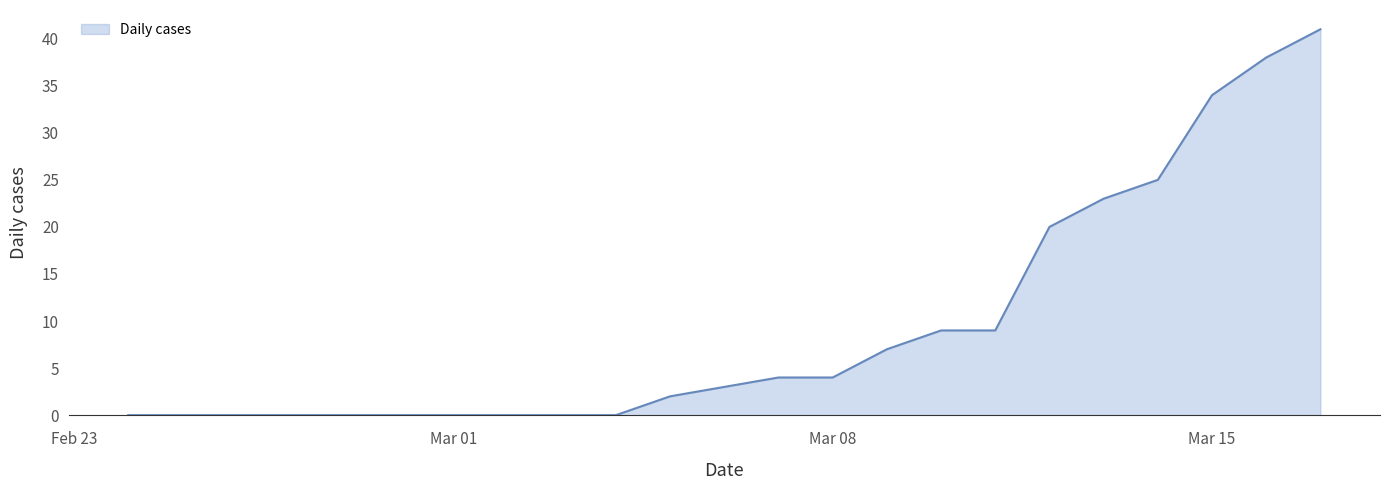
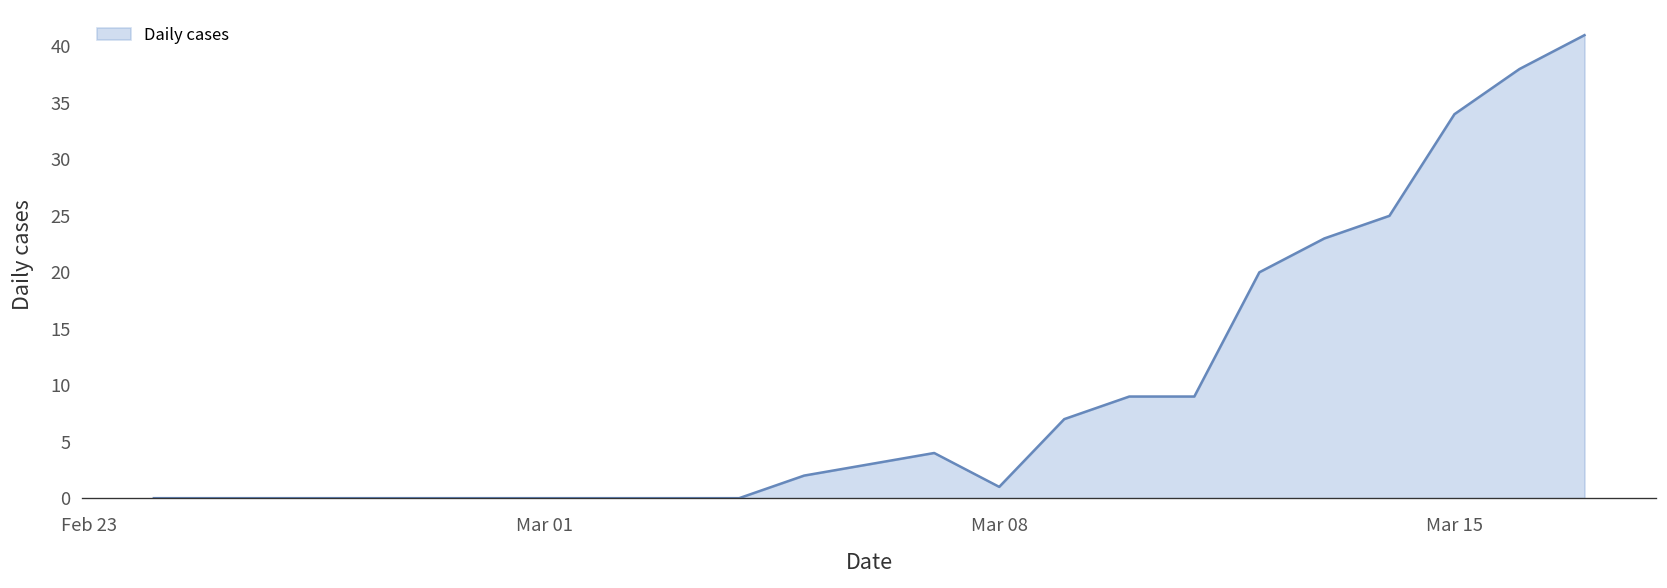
Mar 08: 4 -> 1
